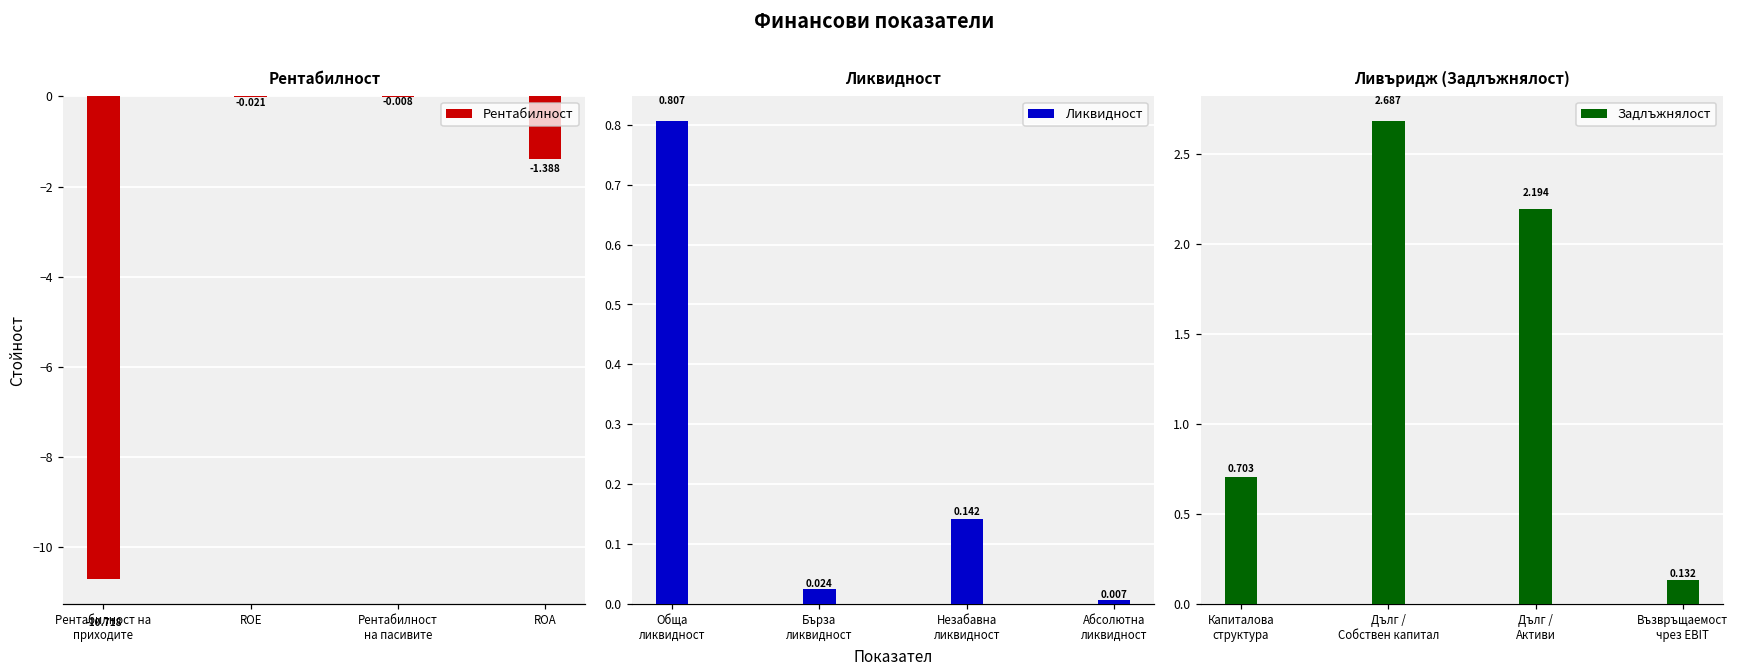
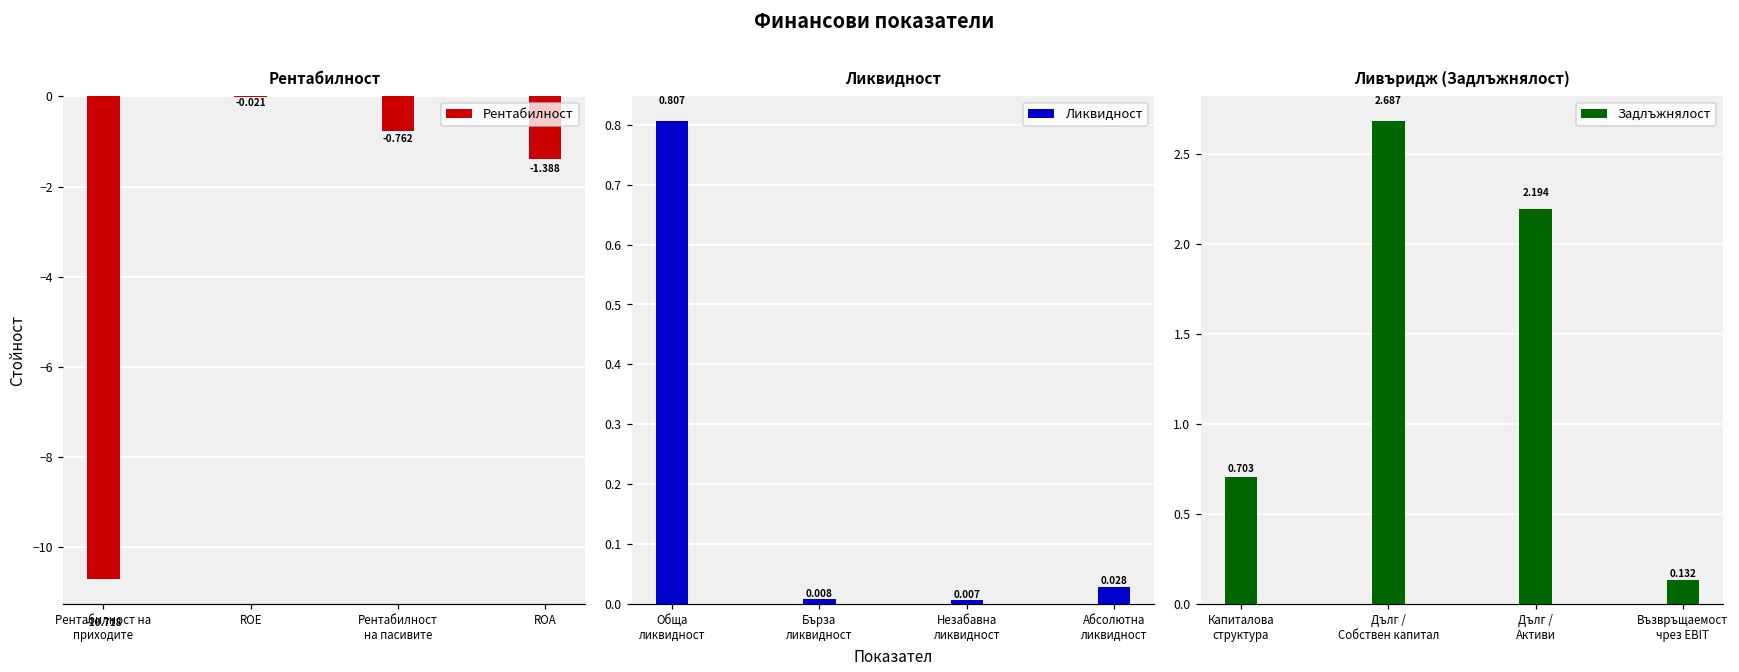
Рентабилност, Рентабилност на пасивите: -0.008 -> -0.762
Ликвидност, Бърза ликвидност: 0.024 -> 0.008
Ликвидност, Незабавна ликвидност: 0.142 -> 0.007
Ликвидност, Абсолютна ликвидност: 0.007 -> 0.028
